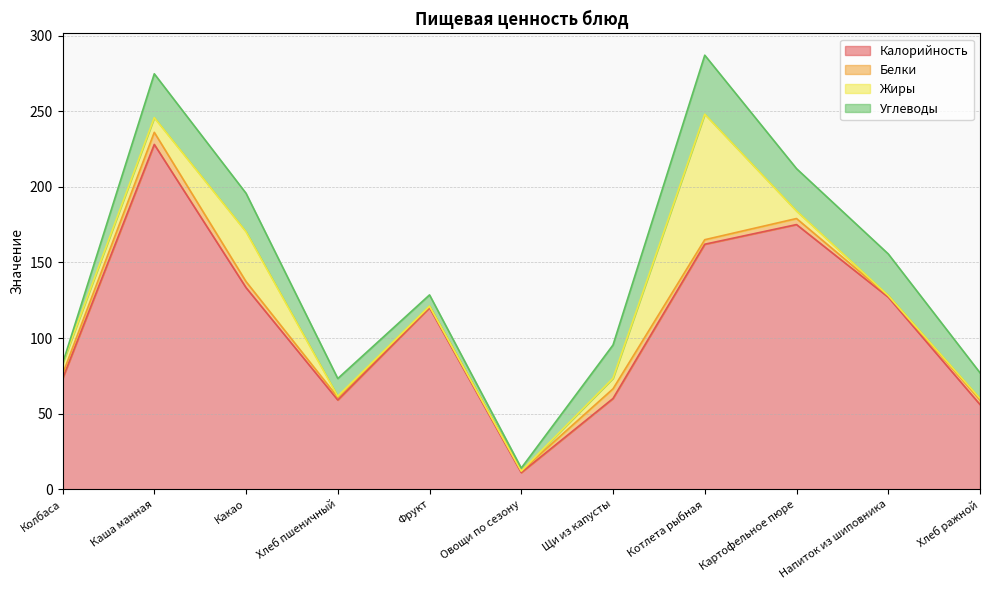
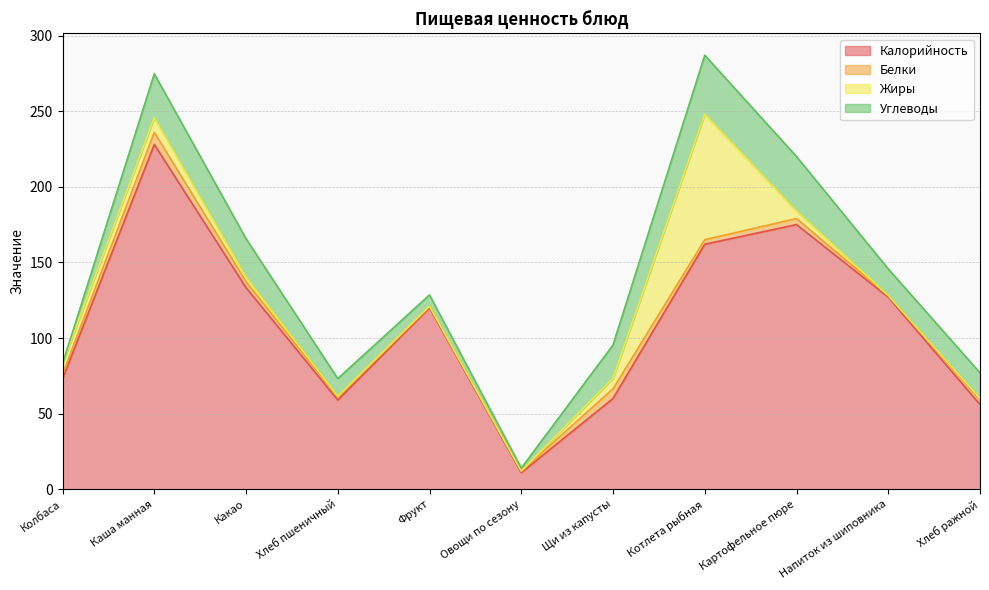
Жиры, Какао: 33 -> 3
Углеводы, Картофельное пюре: 28 -> 36
Углеводы, Напиток из шиповника: 28 -> 18
